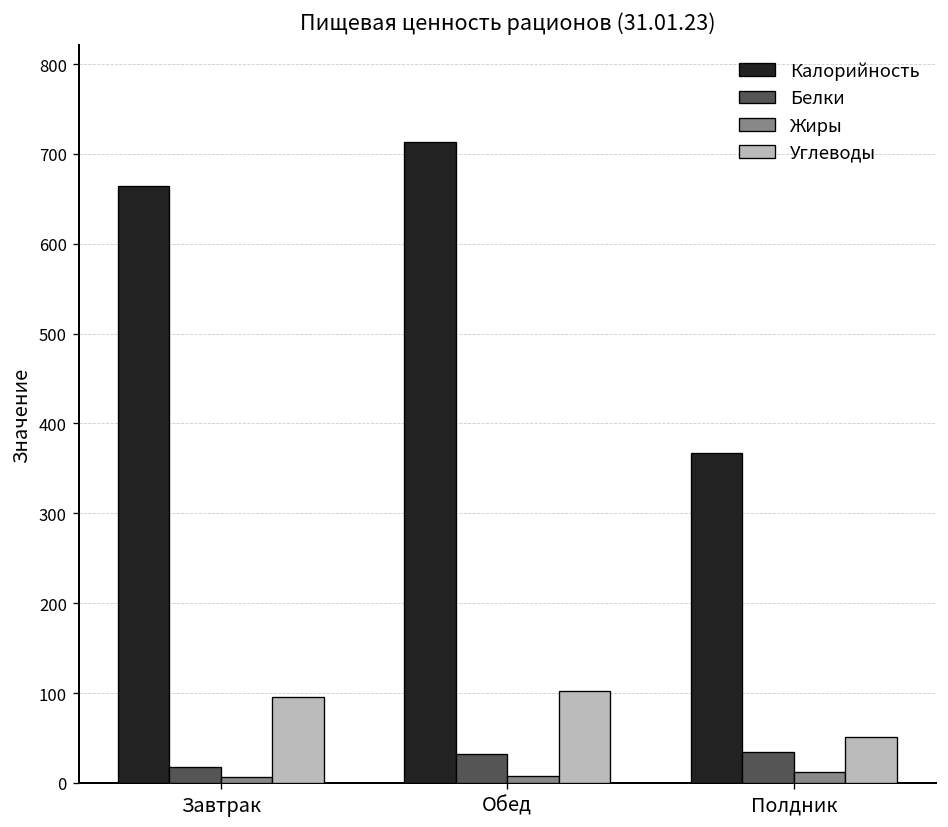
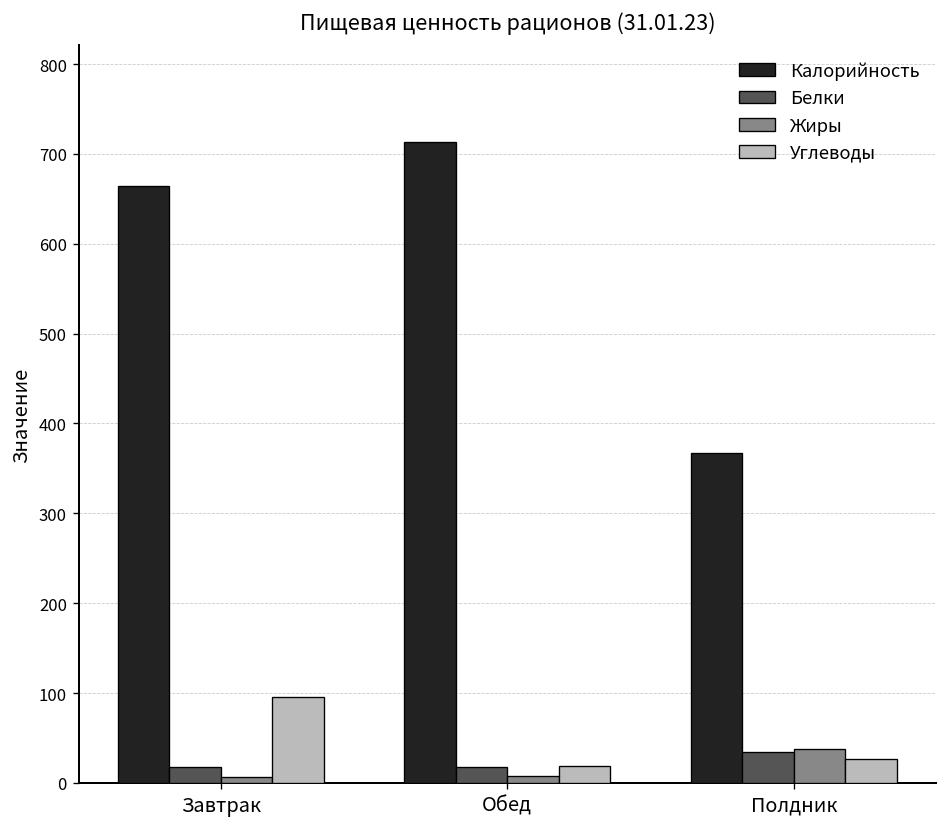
Белки, Обед: 30 -> 20
Углеводы, Обед: 100 -> 20
Жиры, Полдник: 10 -> 40
Углеводы, Полдник: 50 -> 30
